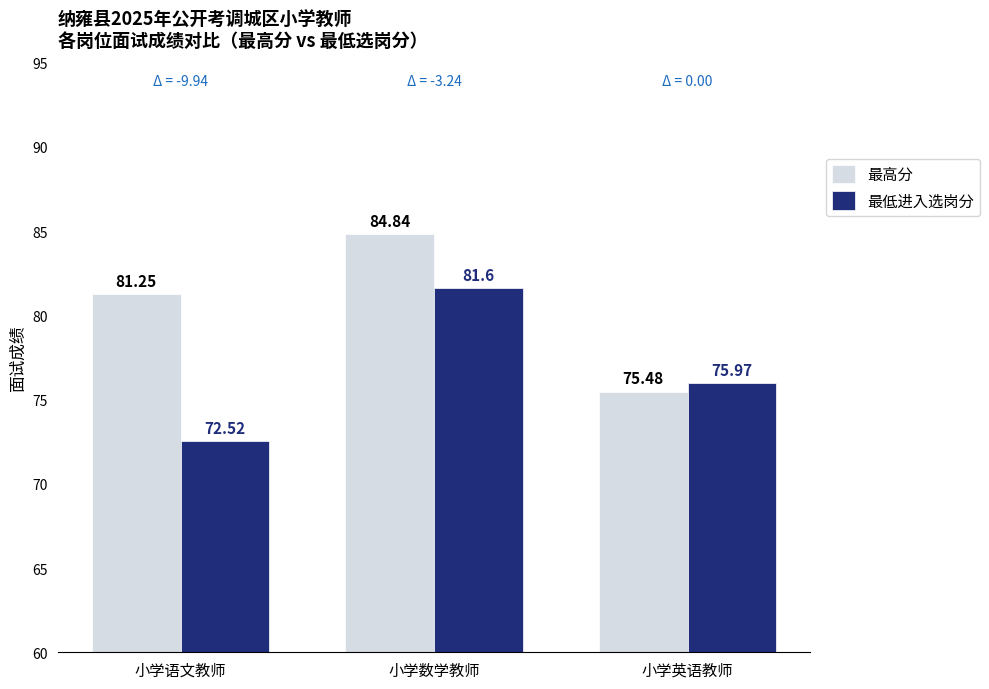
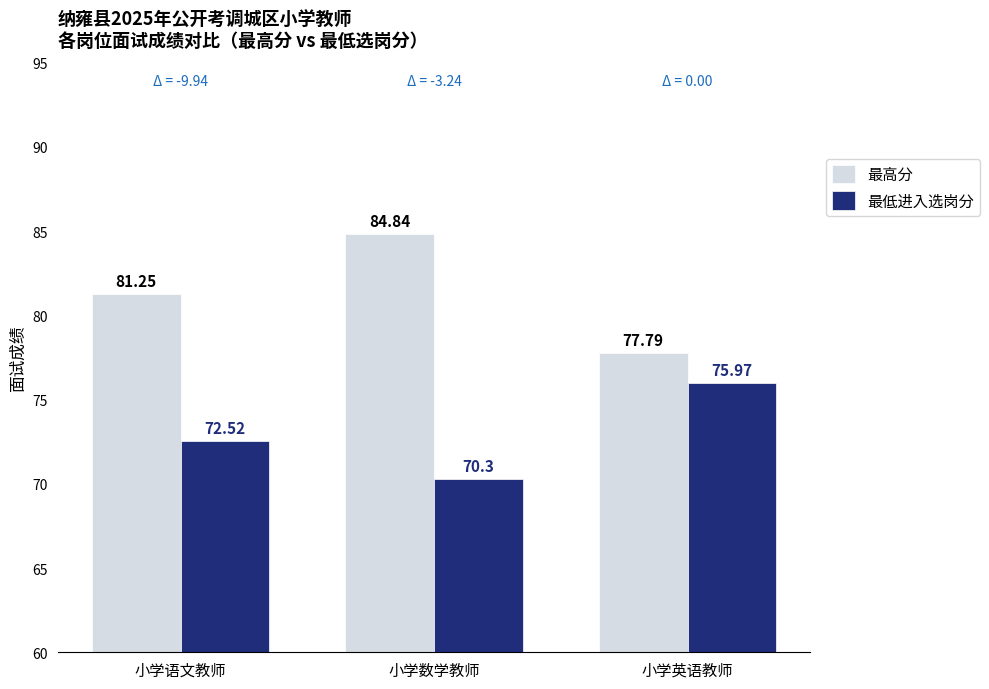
最低进入选岗分, 小学数学教师: 81.6 -> 70.3
最高分, 小学英语教师: 75.48 -> 77.79
